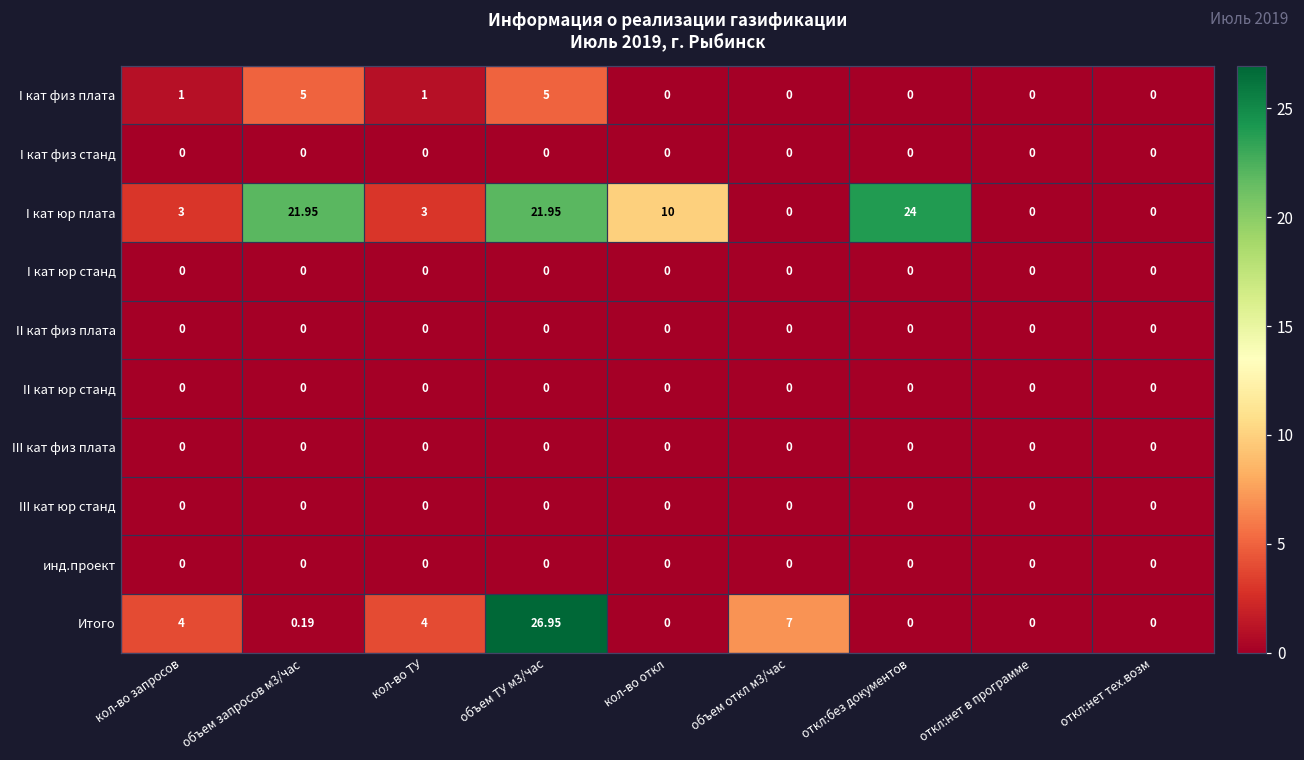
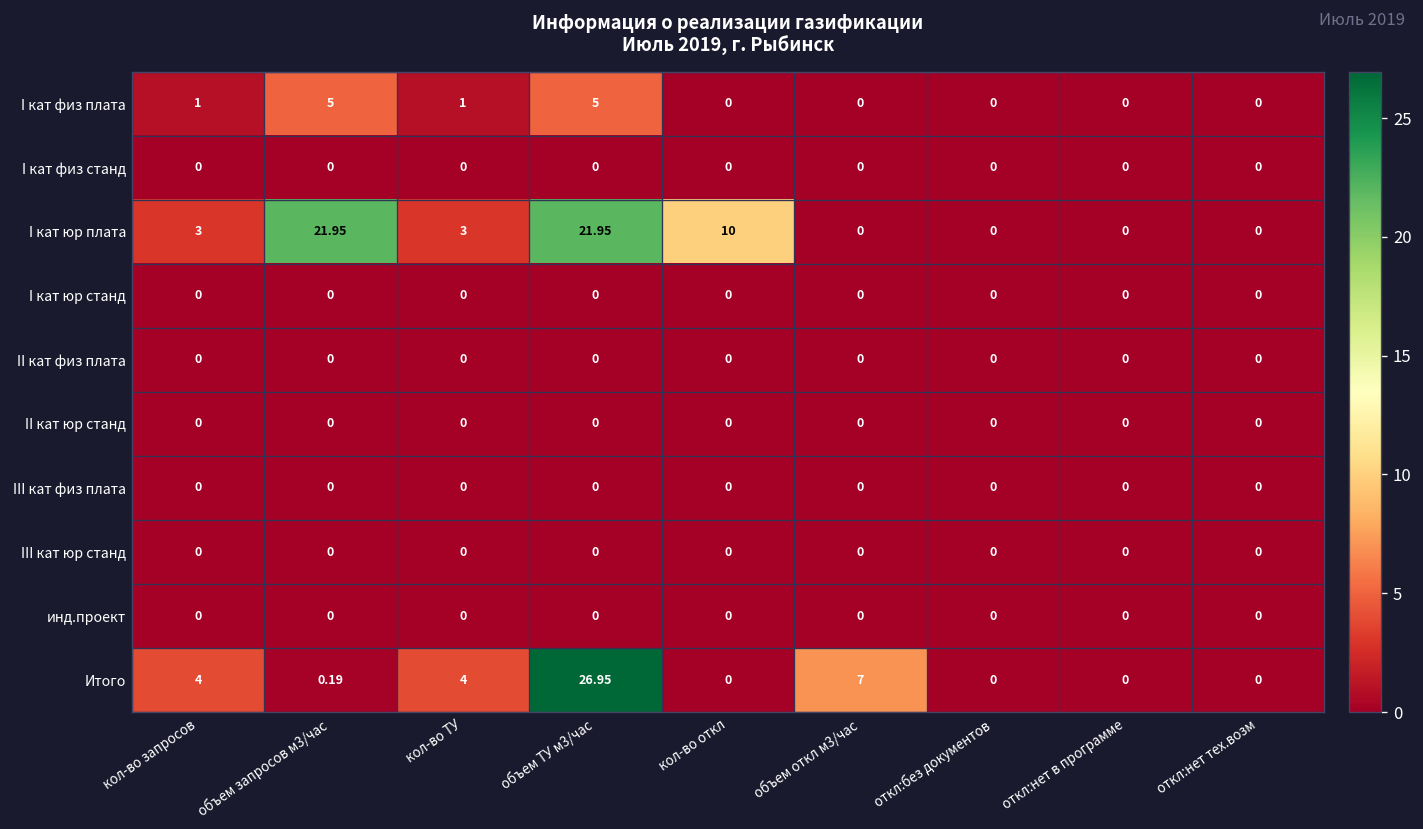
I кат юр плата, откл:без документов: 24 -> 0
